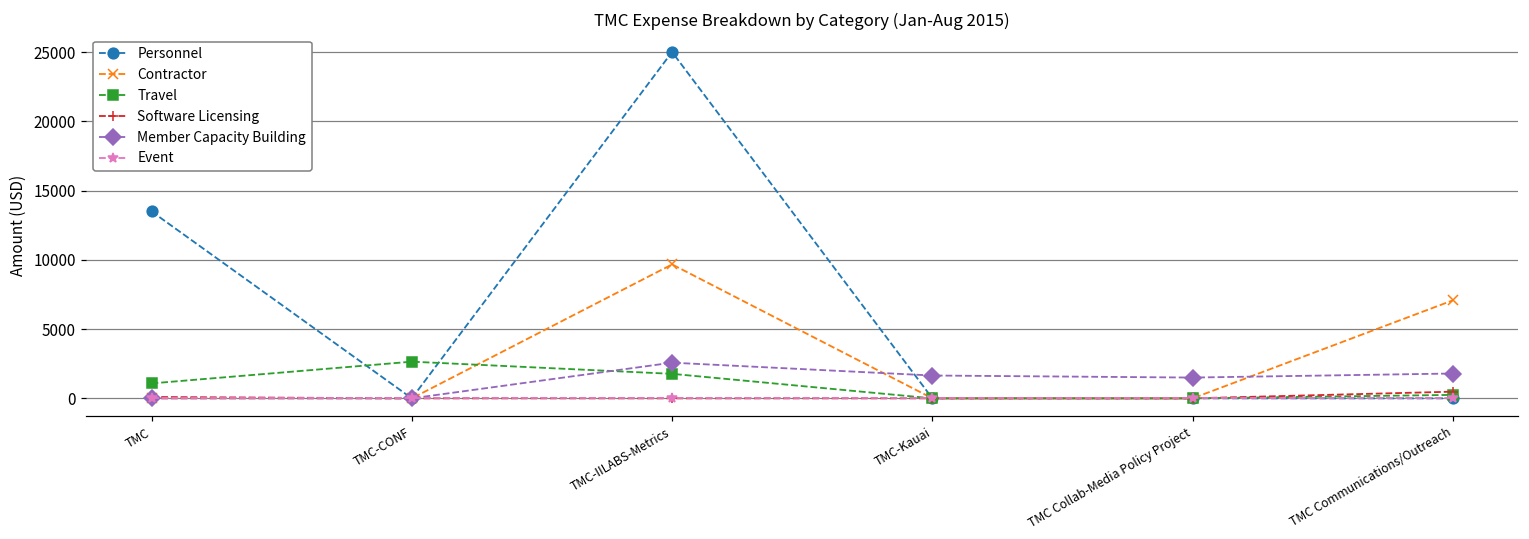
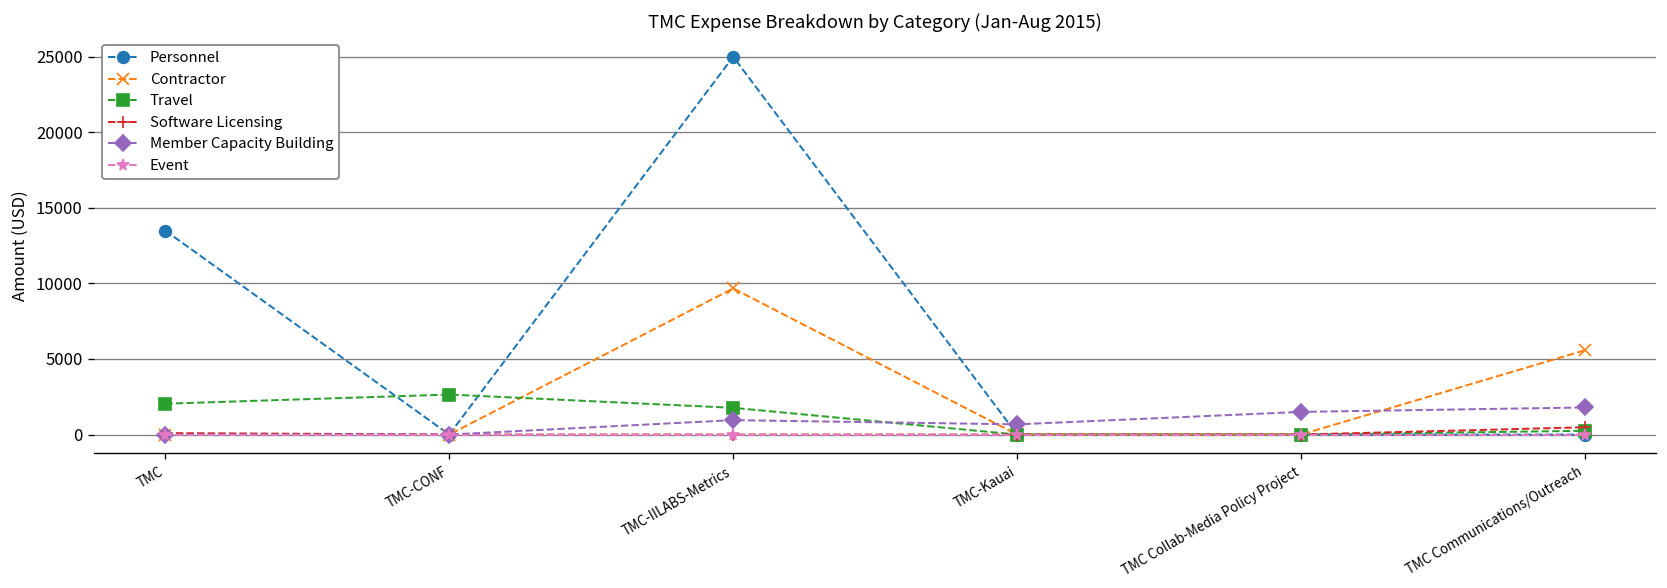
Travel, TMC: 1100 -> 2000
Member Capacity Building, TMC-IILABS-Metrics: 2600 -> 1000
Member Capacity Building, TMC-Kauai: 1600 -> 700
Contractor, TMC Communications/Outreach: 7100 -> 5600
